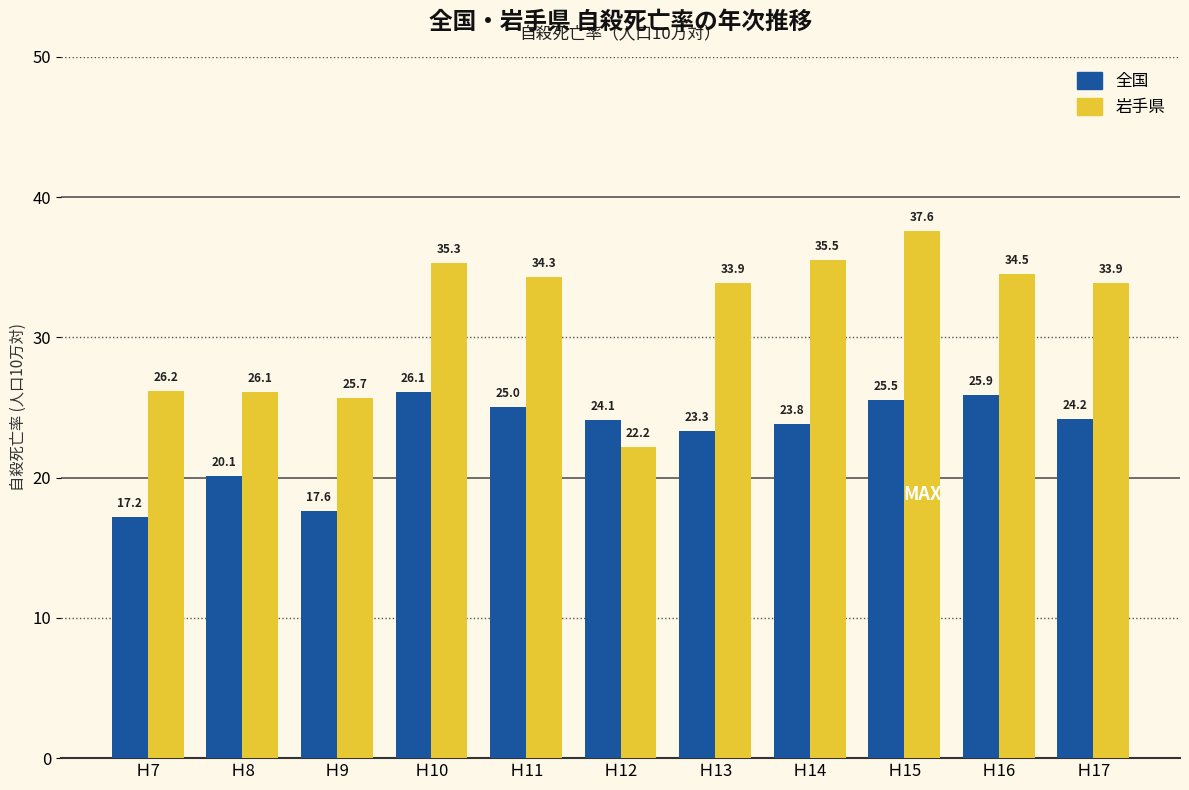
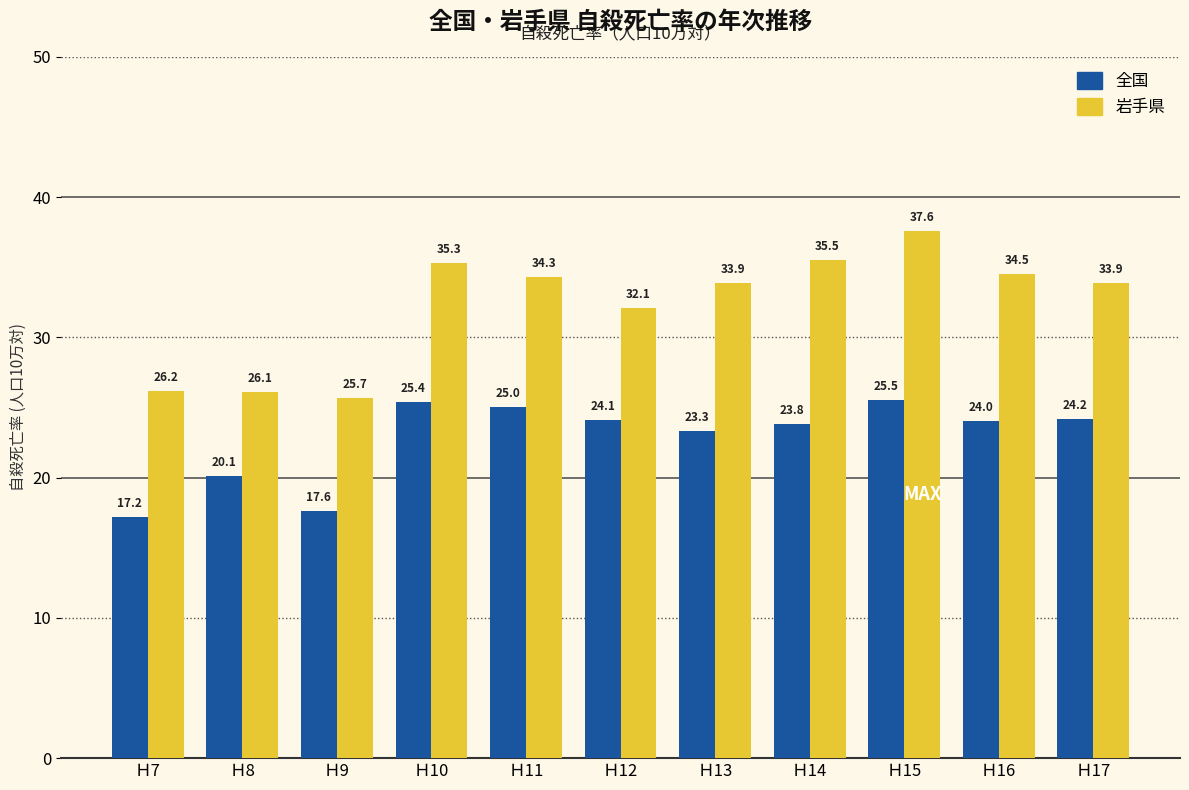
全国, Ｈ10: 26.1 -> 25.4
岩手県, Ｈ12: 22.2 -> 32.1
全国, Ｈ16: 25.9 -> 24.0
